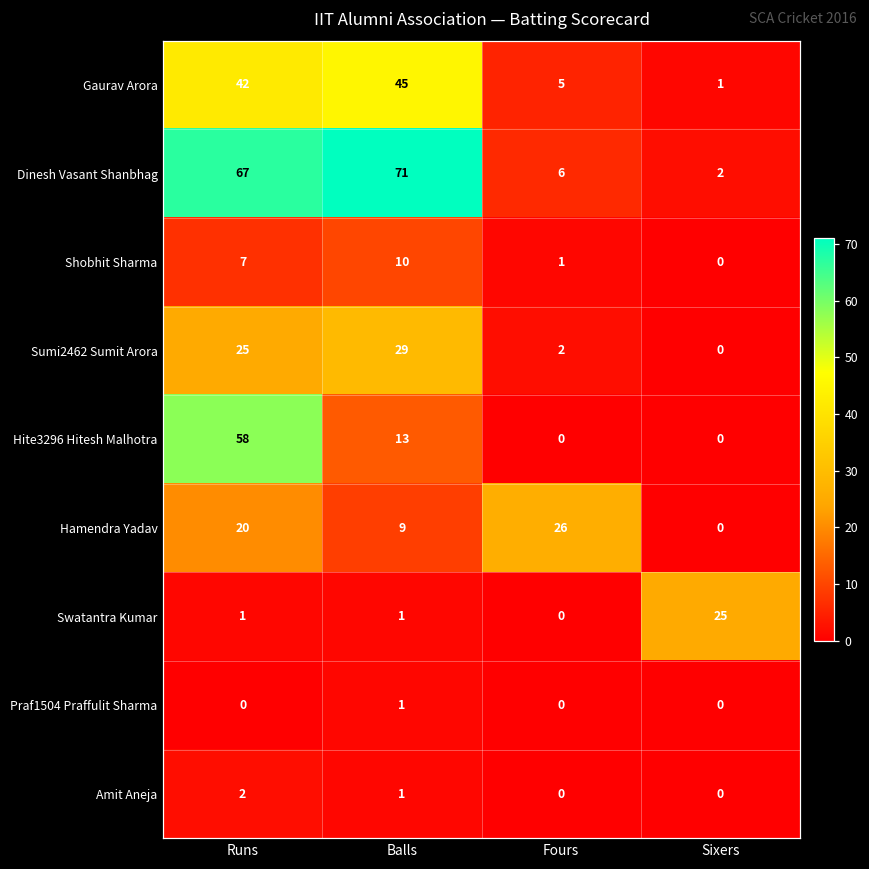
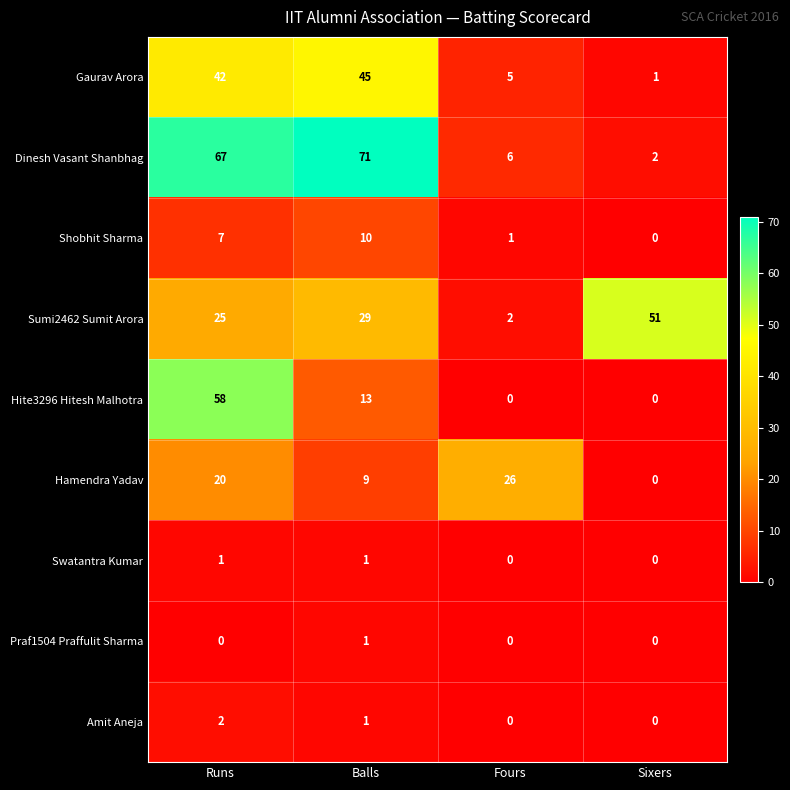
Sumi2462 Sumit Arora, Sixers: 0 -> 51
Swatantra Kumar, Sixers: 25 -> 0
